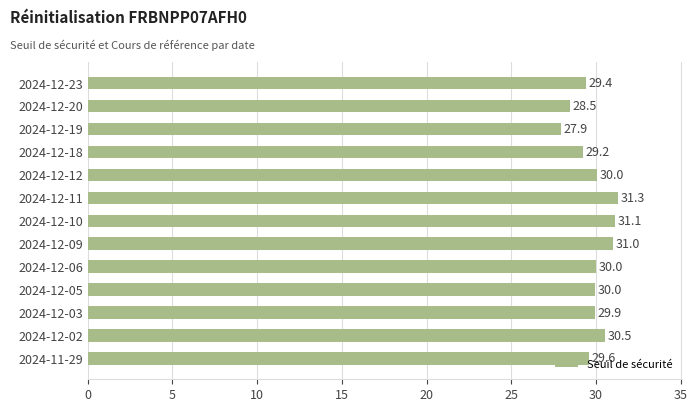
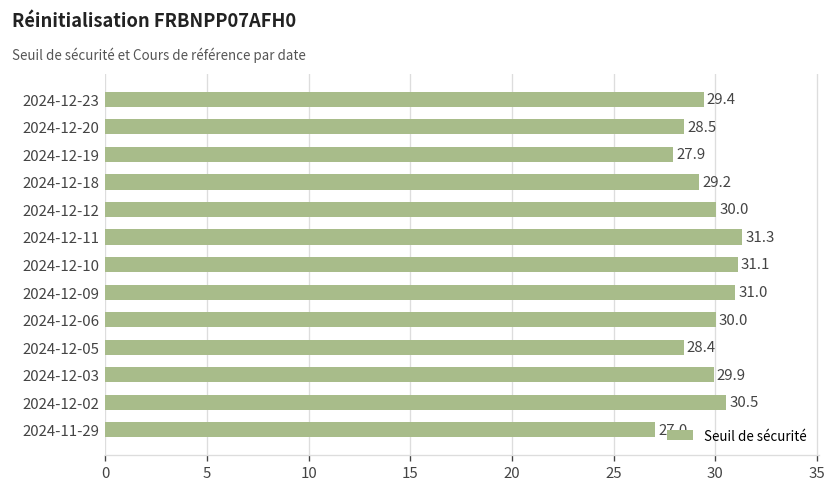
2024-12-05: 30.0 -> 28.4
2024-11-29: 29.6 -> 27.0
